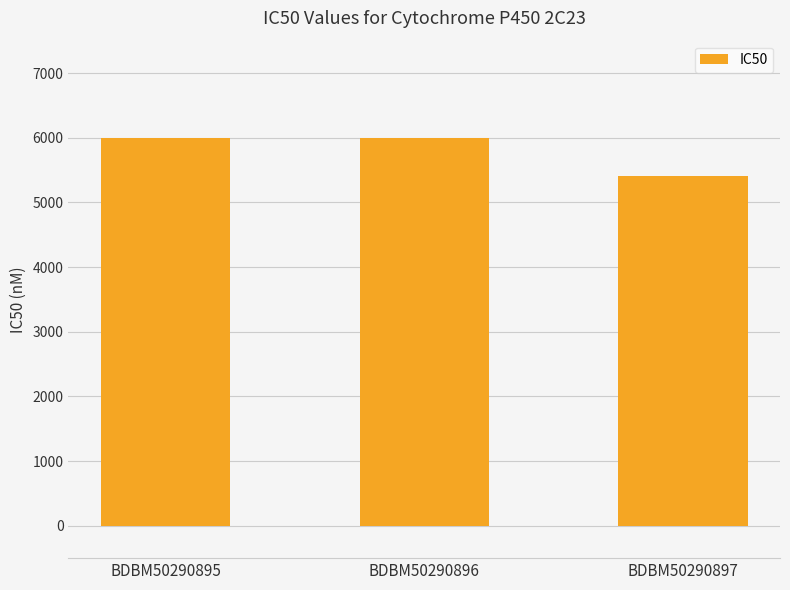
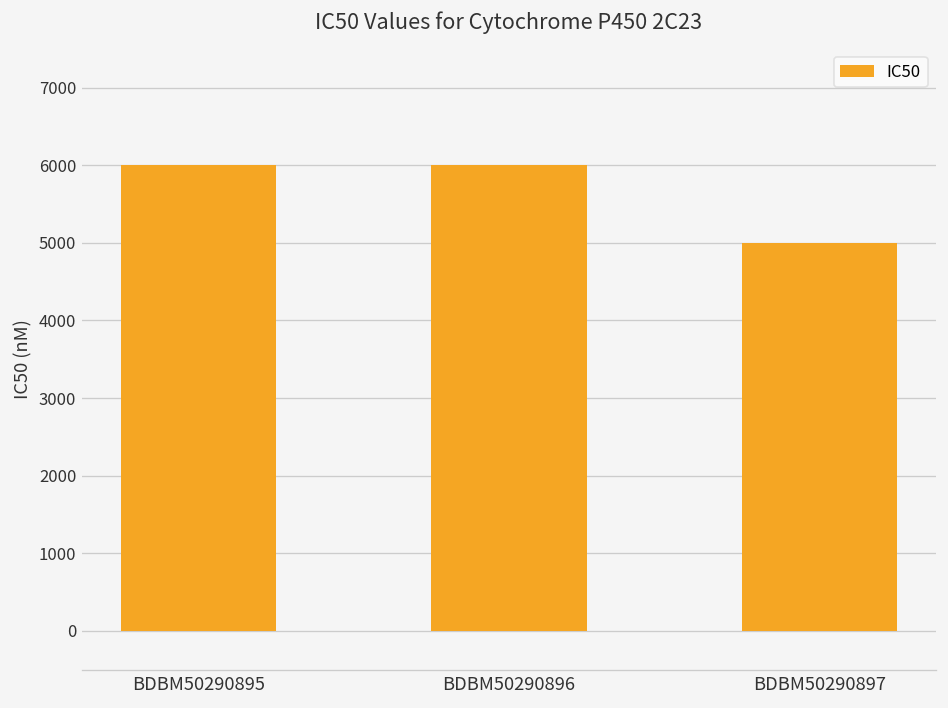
BDBM50290897: 5400 -> 5000
